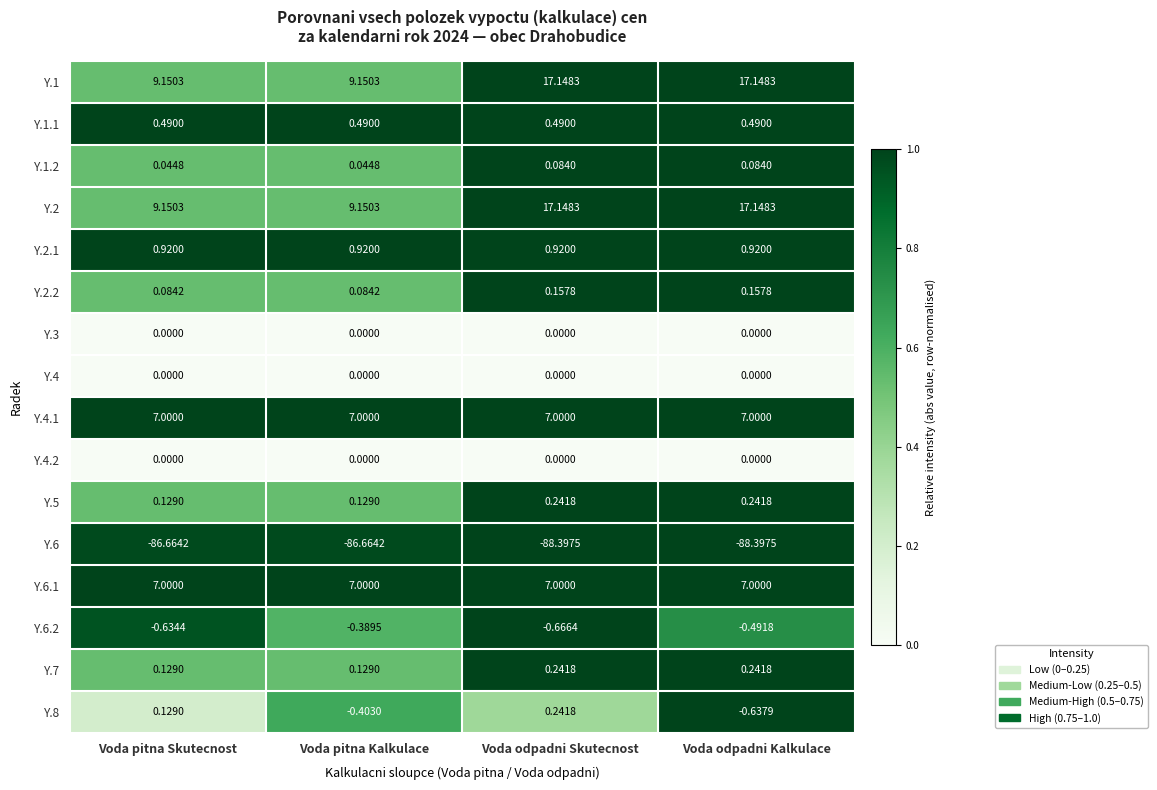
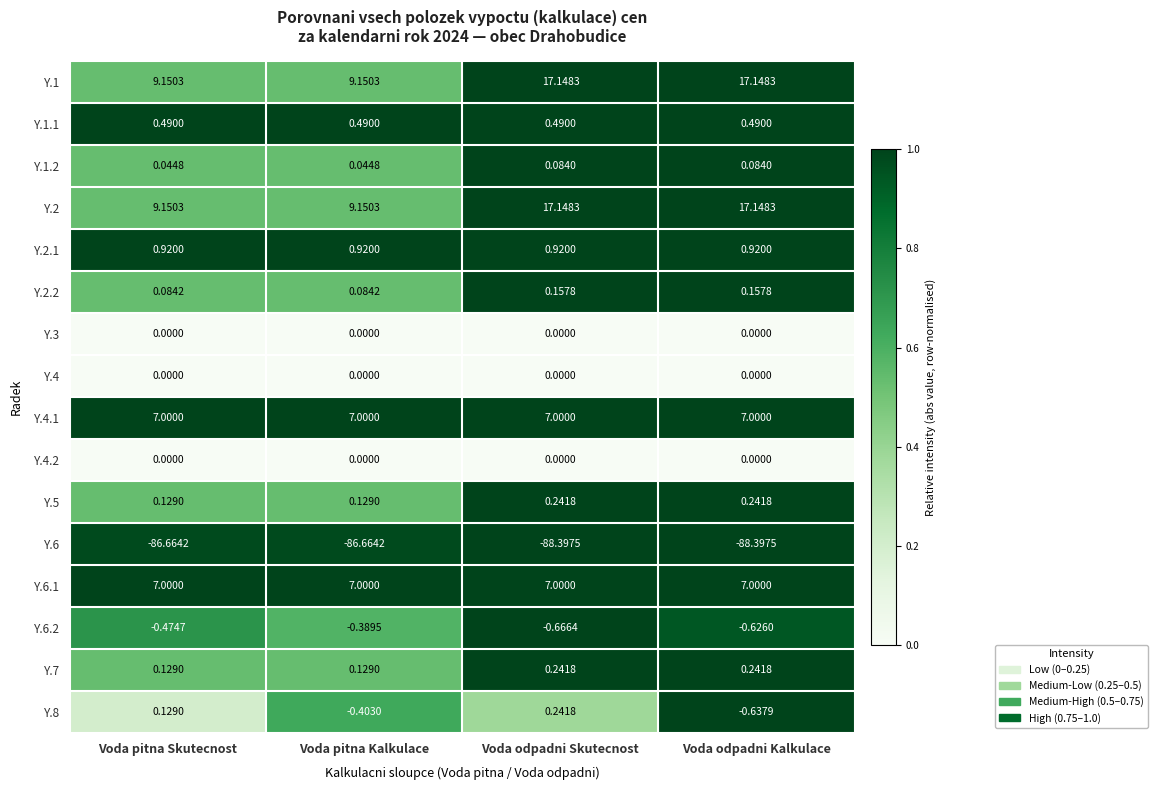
Y.6.2, Voda pitna Skutecnost: -0.6344 -> -0.4747
Y.6.2, Voda odpadni Kalkulace: -0.4918 -> -0.6260
